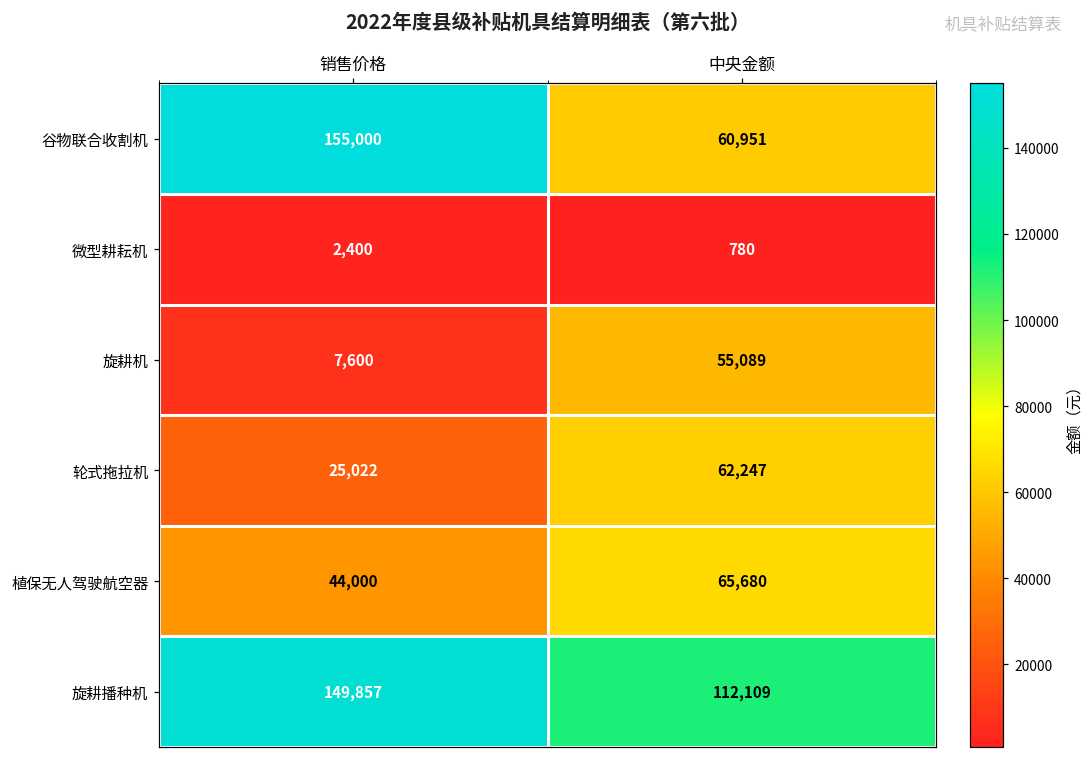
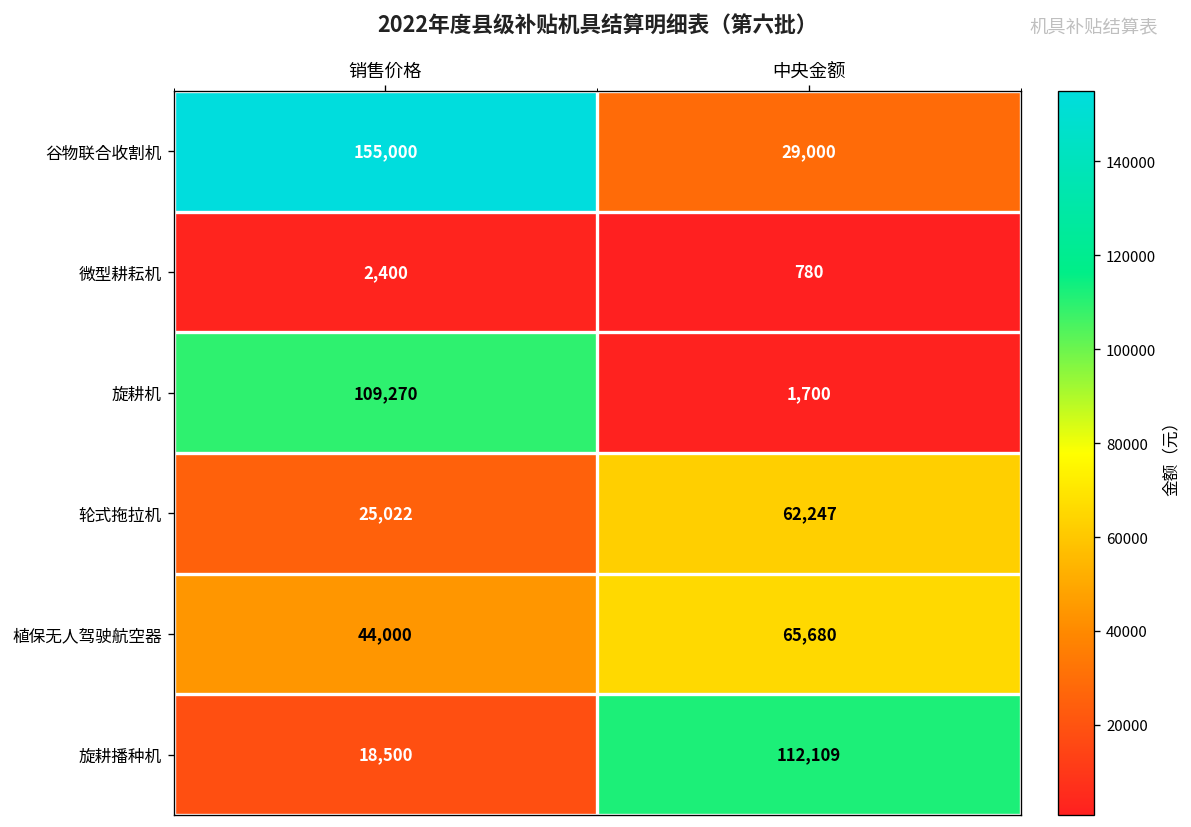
谷物联合收割机, 中央金额: 60,951 -> 29,000
旋耕机, 销售价格: 7,600 -> 109,270
旋耕机, 中央金额: 55,089 -> 1,700
旋耕播种机, 销售价格: 149,857 -> 18,500
